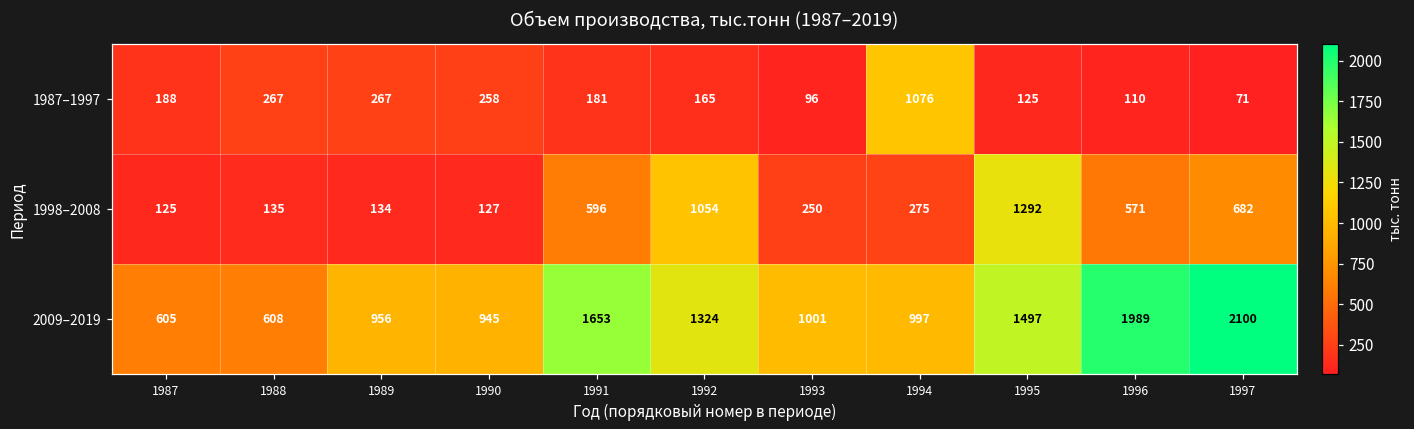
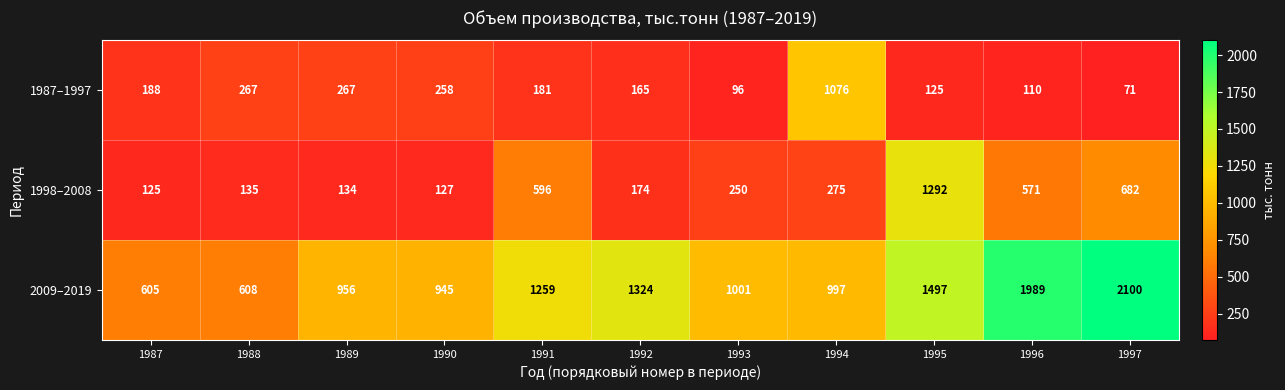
1998–2008, 1992: 1054 -> 174
2009–2019, 1991: 1653 -> 1259
